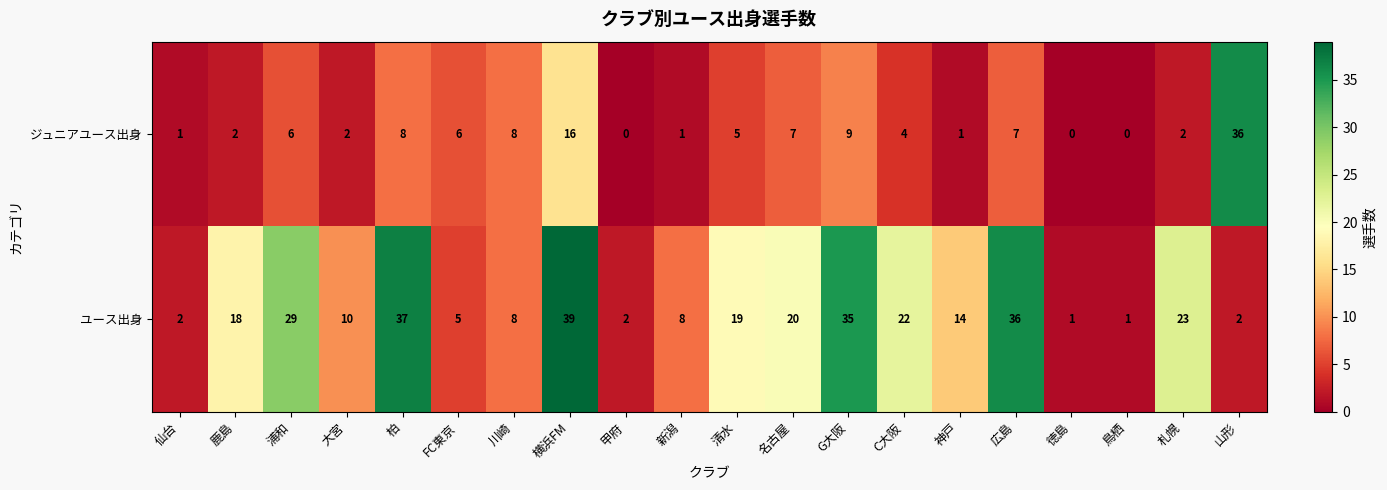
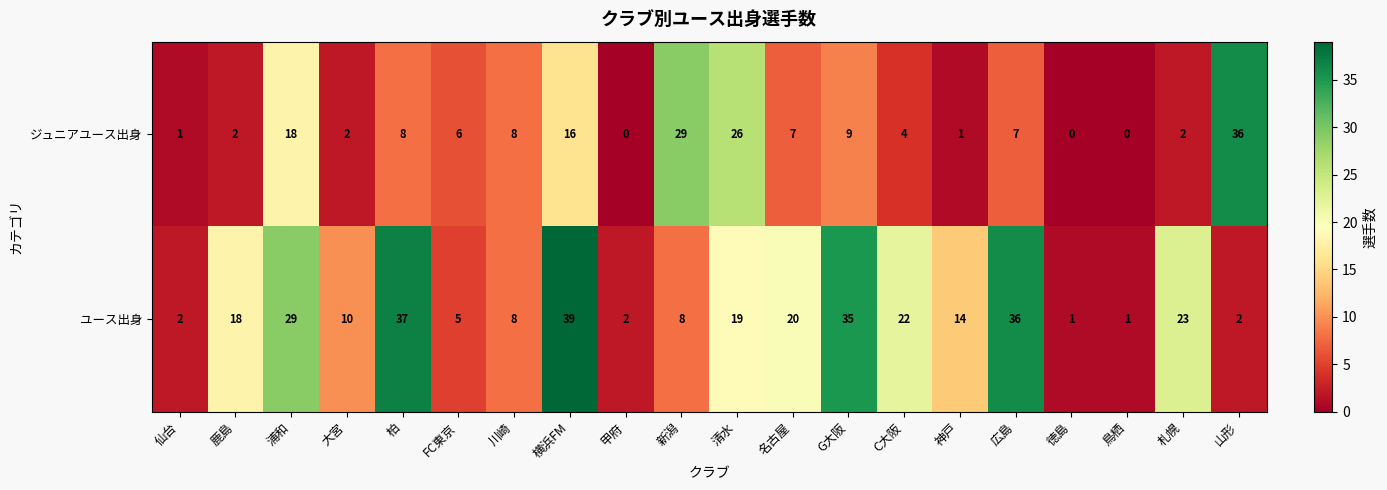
ジュニアユース出身, 浦和: 6 -> 18
ジュニアユース出身, 新潟: 1 -> 29
ジュニアユース出身, 清水: 5 -> 26
